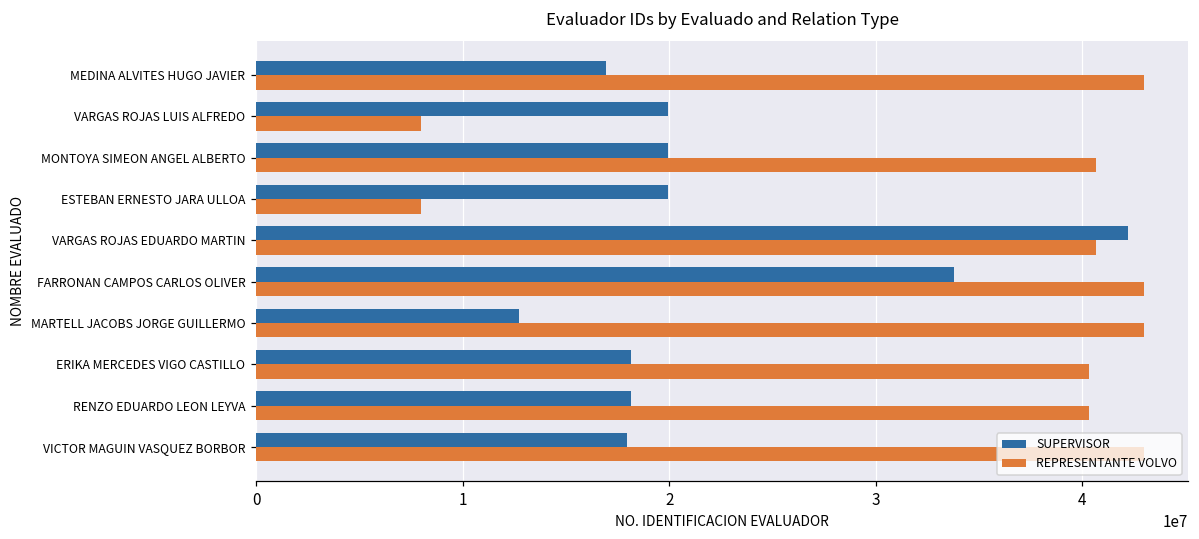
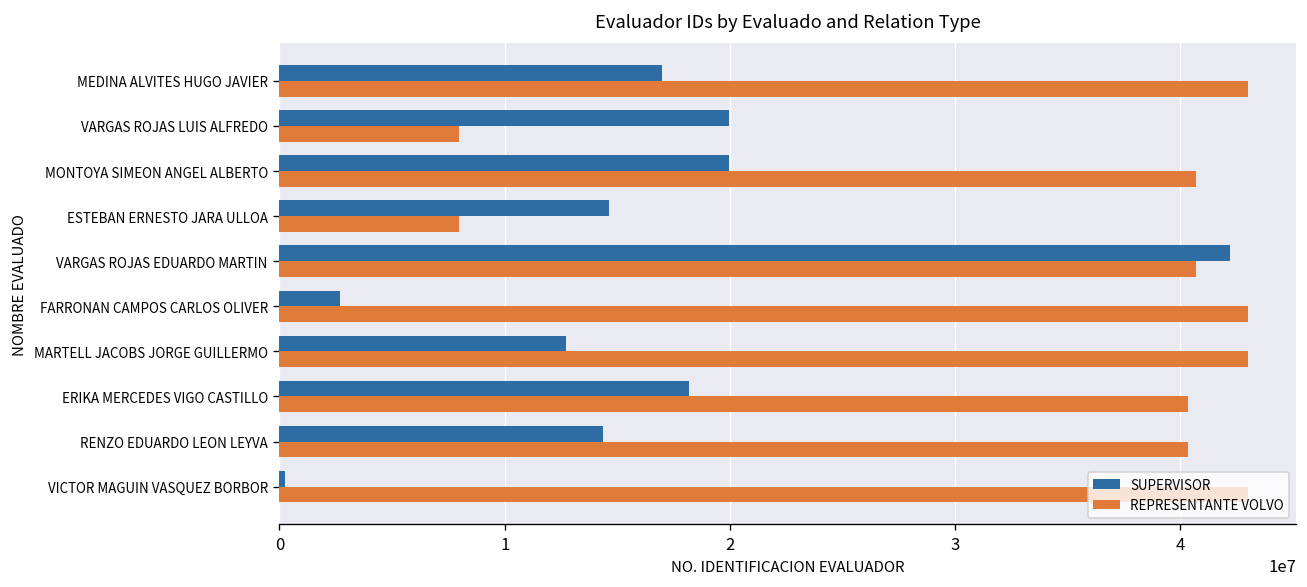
SUPERVISOR, ESTEBAN ERNESTO JARA ULLOA: 20000000 -> 14600000
SUPERVISOR, FARRONAN CAMPOS CARLOS OLIVER: 33800000 -> 2700000
SUPERVISOR, RENZO EDUARDO LEON LEYVA: 18200000 -> 14400000
SUPERVISOR, VICTOR MAGUIN VASQUEZ BORBOR: 18000000 -> 200000
